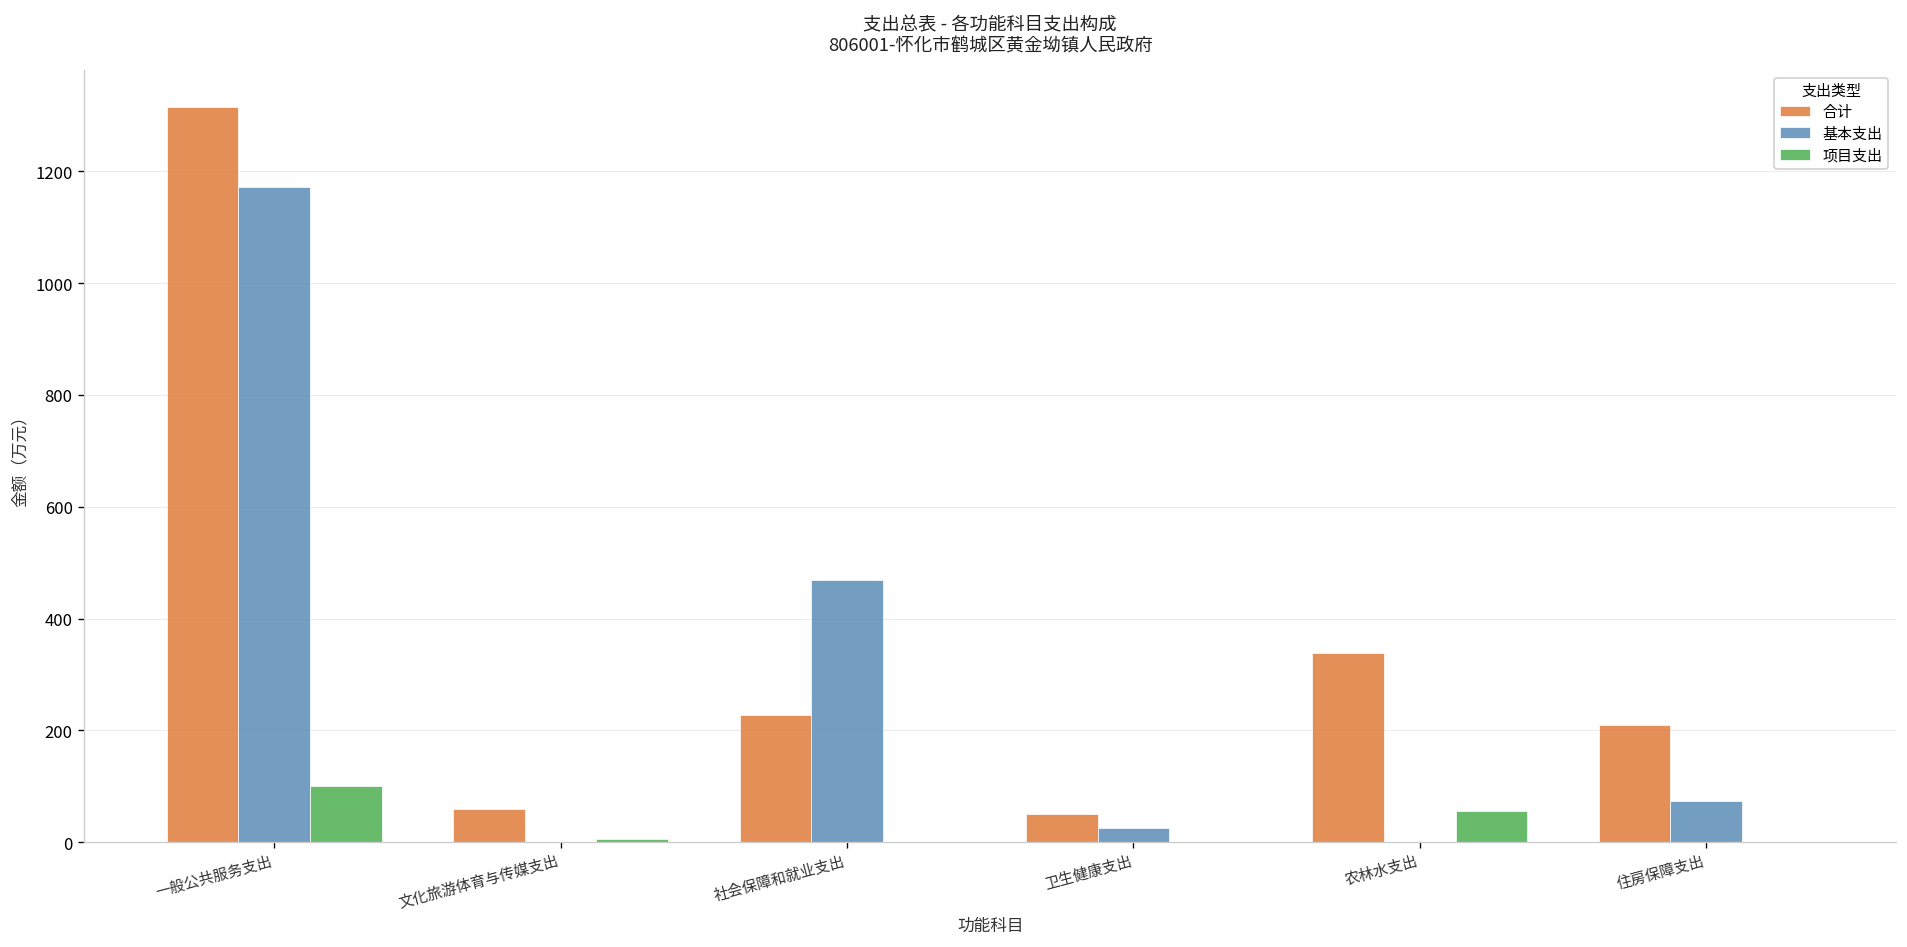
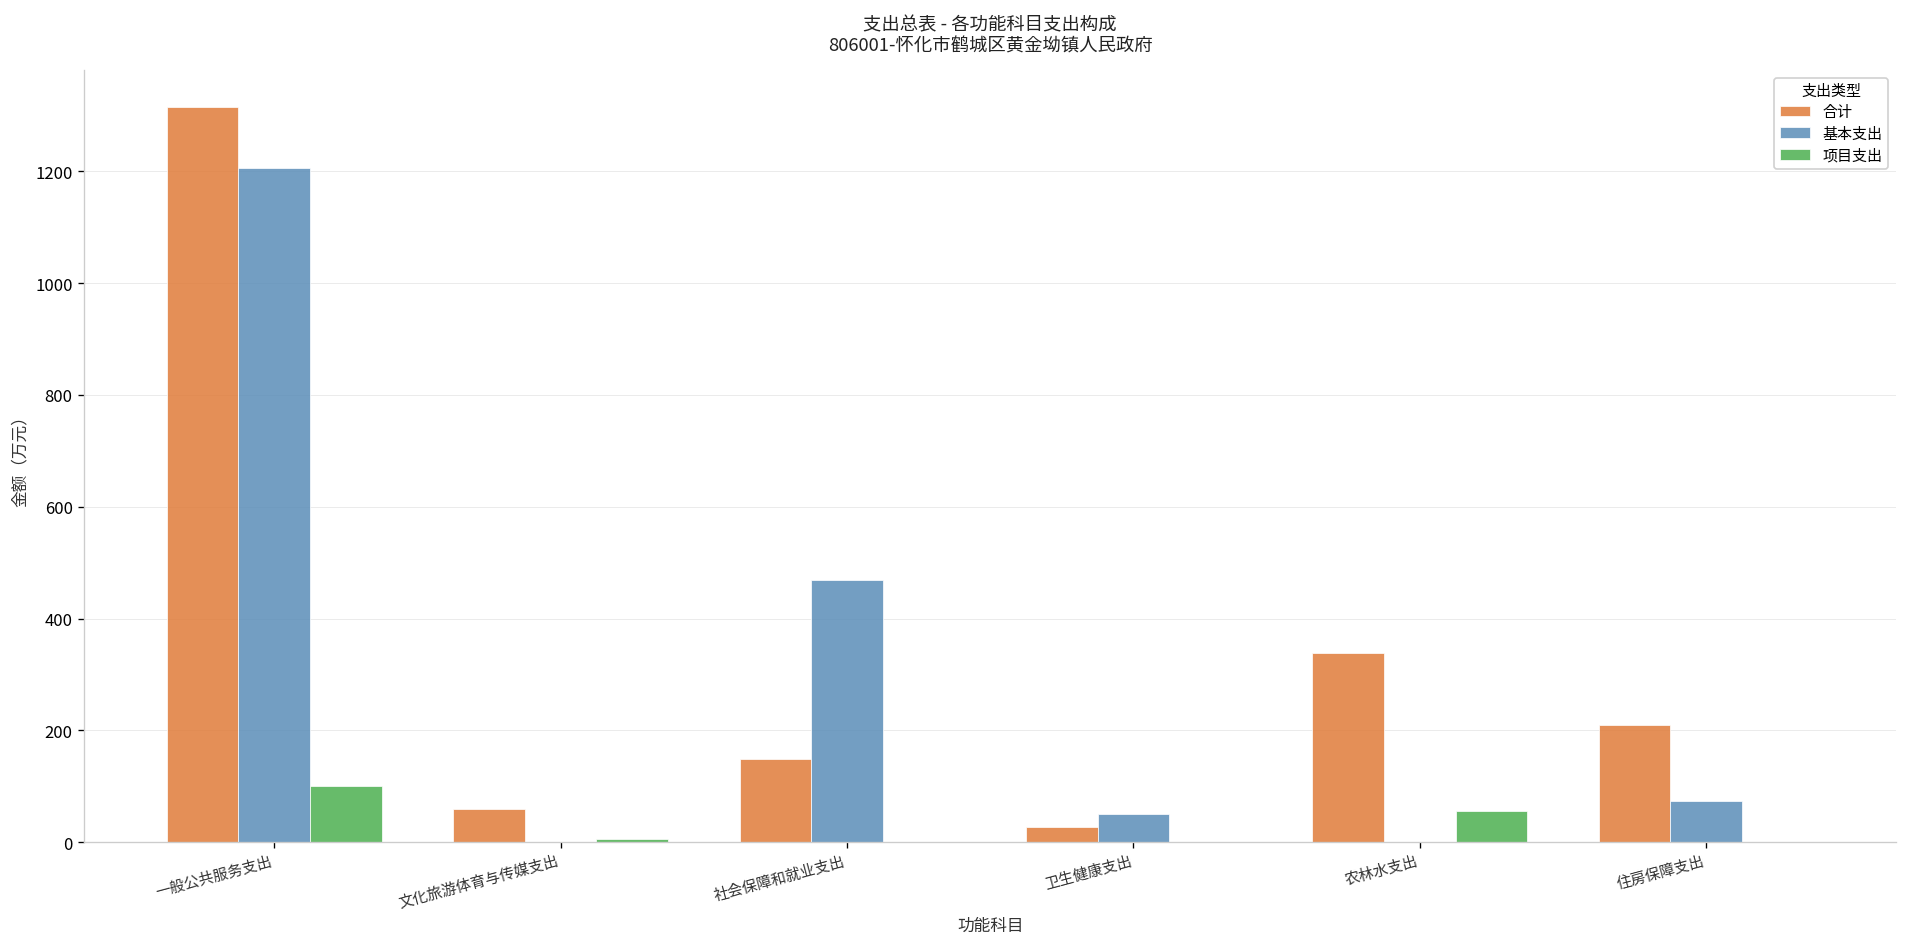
基本支出, 一般公共服务支出: 1170 -> 1210
合计, 社会保障和就业支出: 230 -> 150
合计, 卫生健康支出: 50 -> 30
基本支出, 卫生健康支出: 20 -> 50
